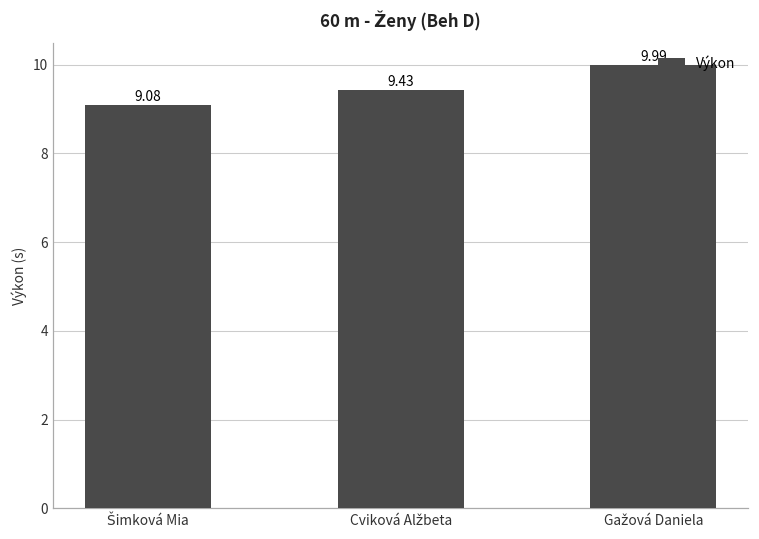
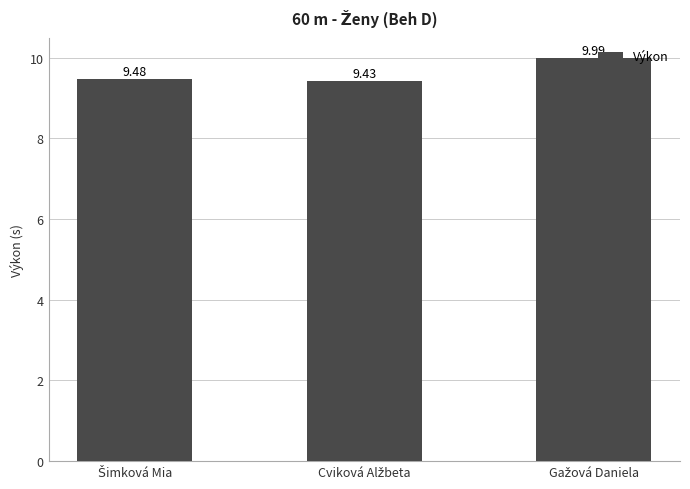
Šimková Mia: 9.08 -> 9.48
